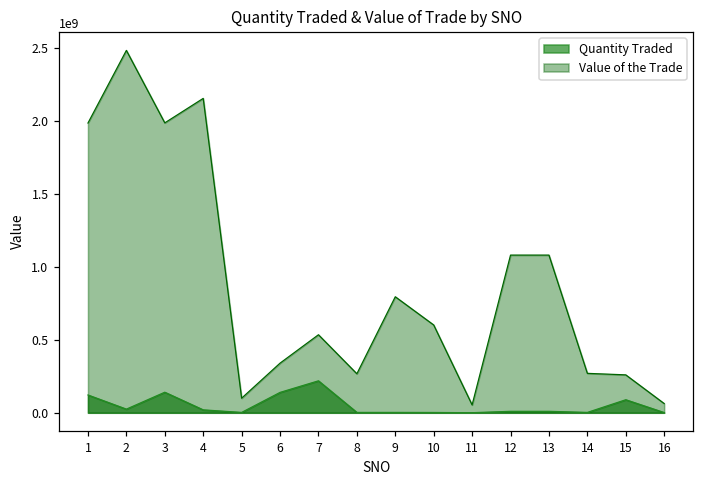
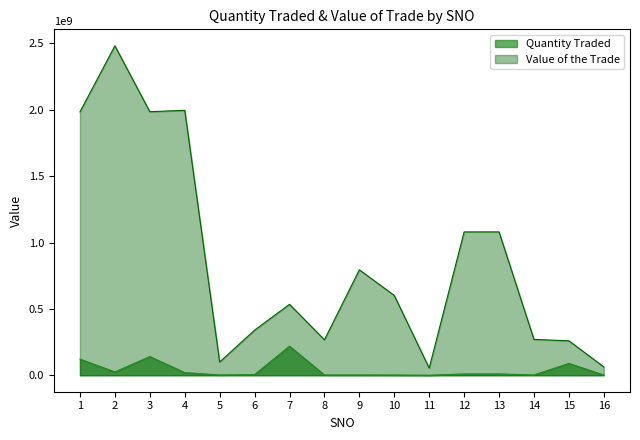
Value of the Trade, 4: 2150000000 -> 2000000000
Quantity Traded, 6: 140000000 -> 10000000
